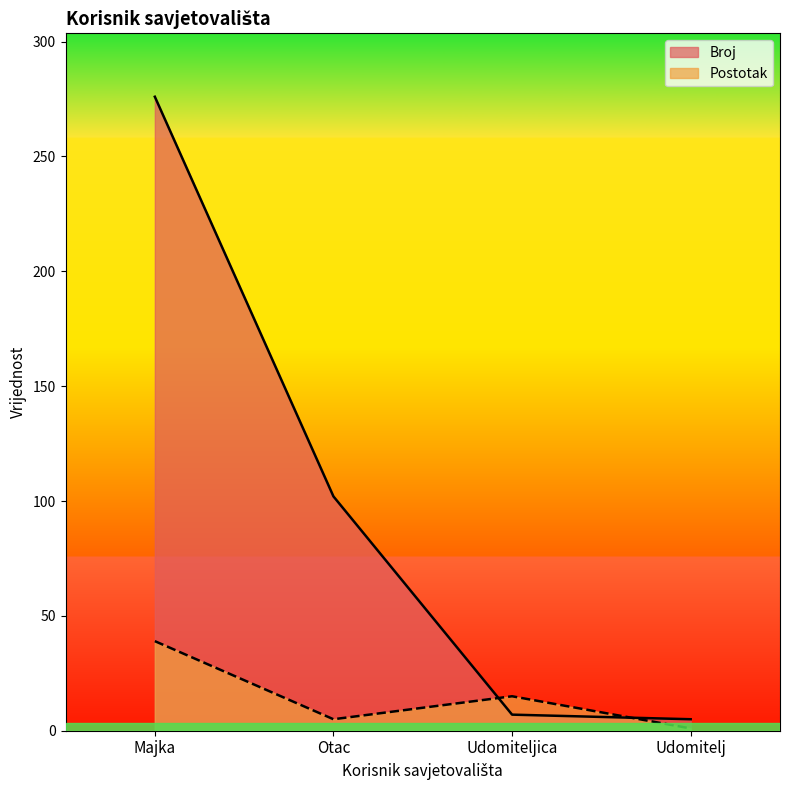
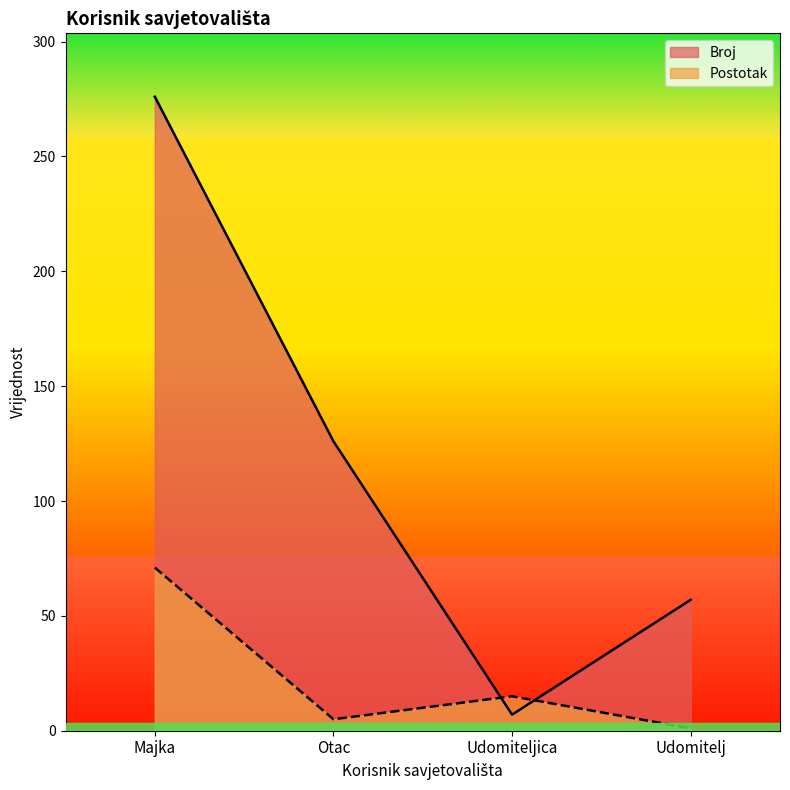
Postotak, Majka: 39 -> 71
Broj, Otac: 102 -> 126
Broj, Udomitelj: 5 -> 57
